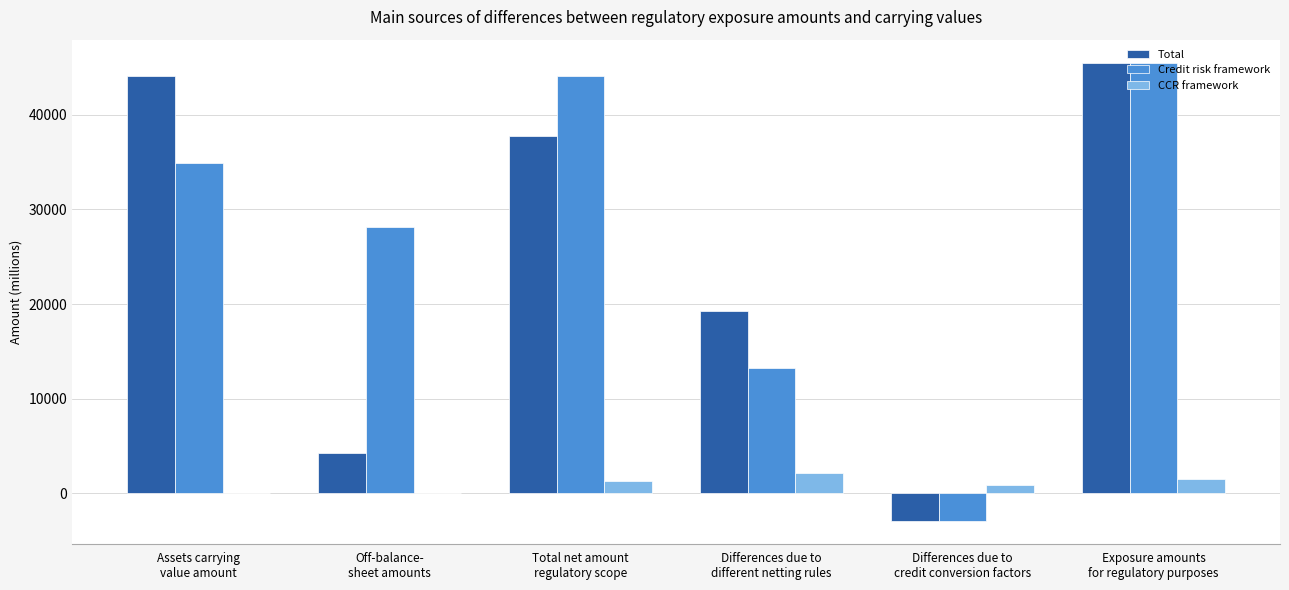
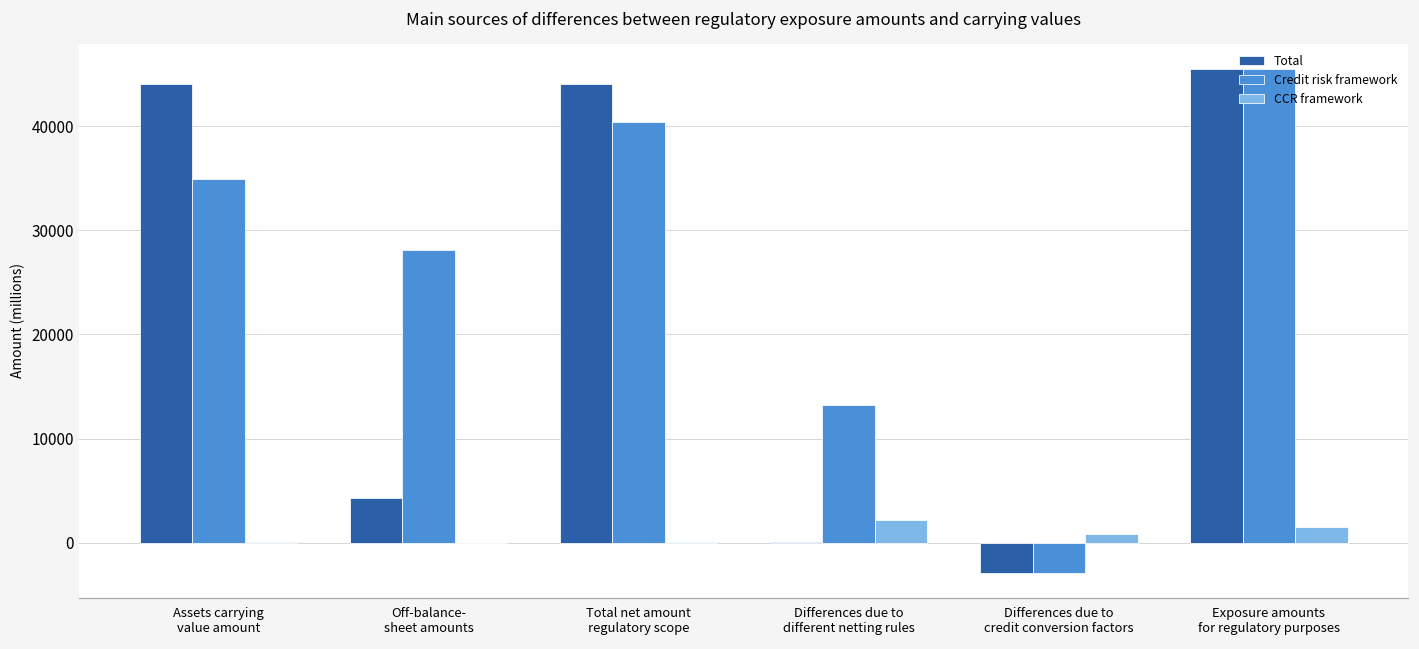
Total, Total net amount regulatory scope: 38000 -> 44000
Credit risk framework, Total net amount regulatory scope: 44000 -> 40000
CCR framework, Total net amount regulatory scope: 1000 -> 0
Total, Differences due to different netting rules: 19000 -> 0
